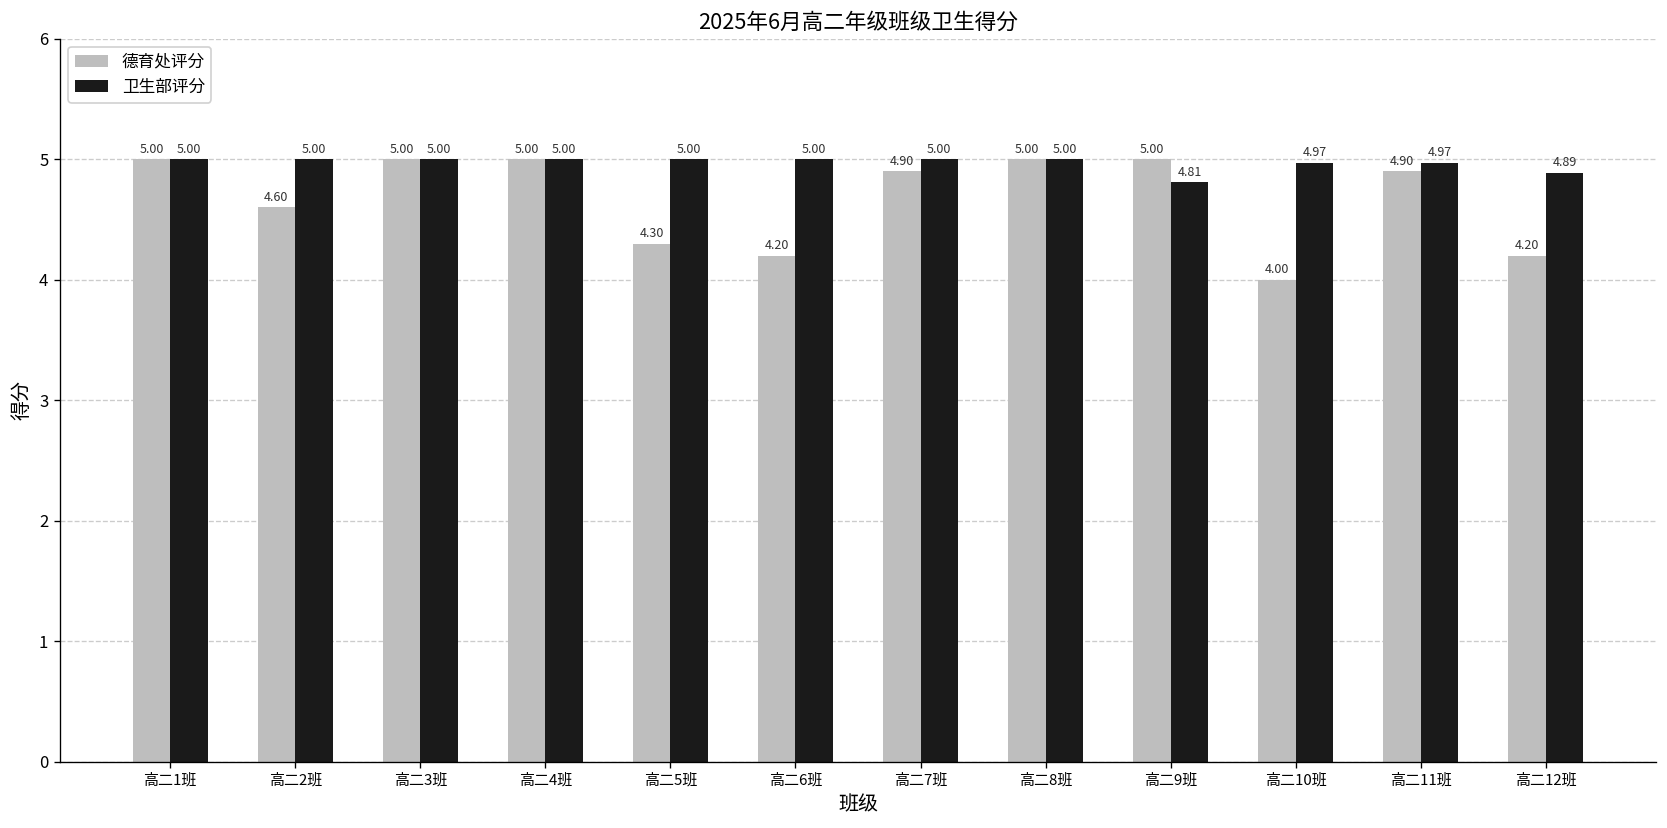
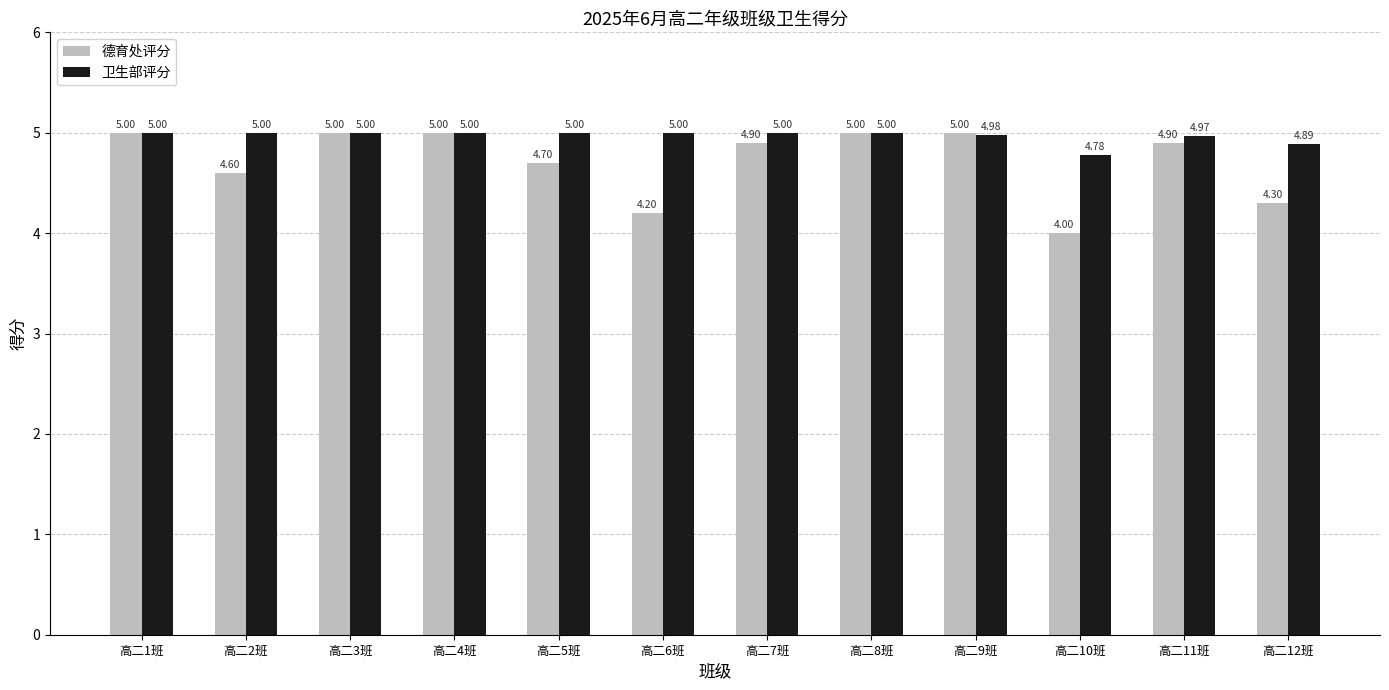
德育处评分, 高二5班: 4.30 -> 4.70
卫生部评分, 高二9班: 4.81 -> 4.98
卫生部评分, 高二10班: 4.97 -> 4.78
德育处评分, 高二12班: 4.20 -> 4.30
